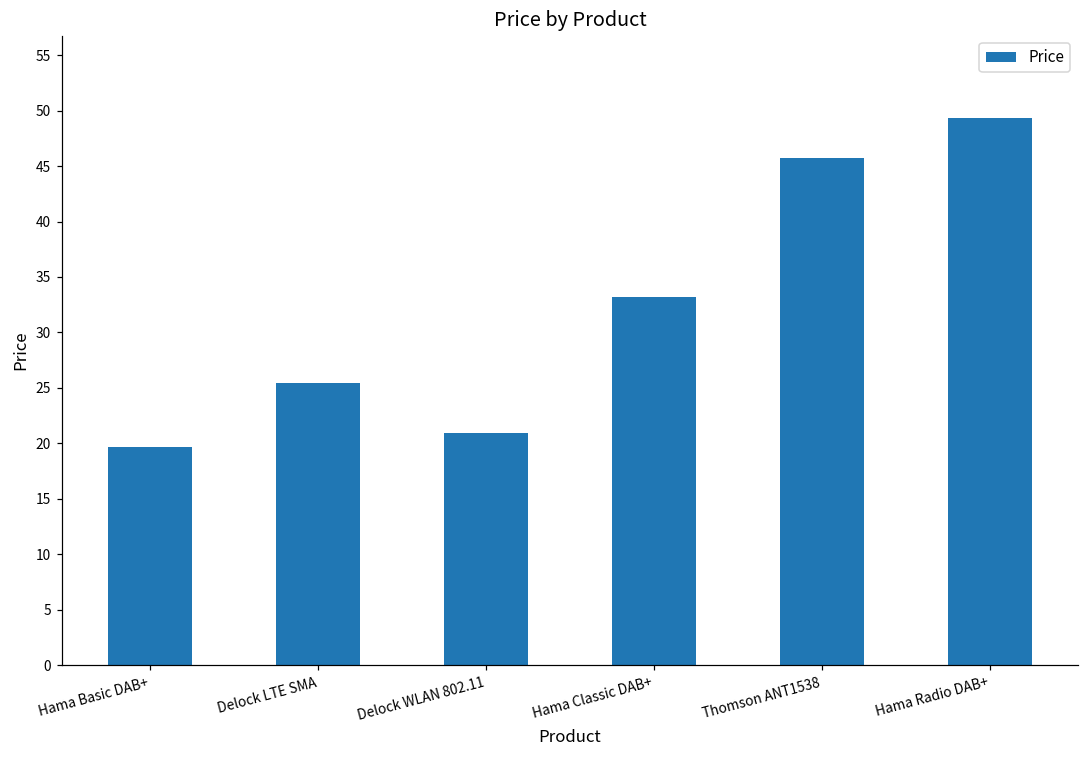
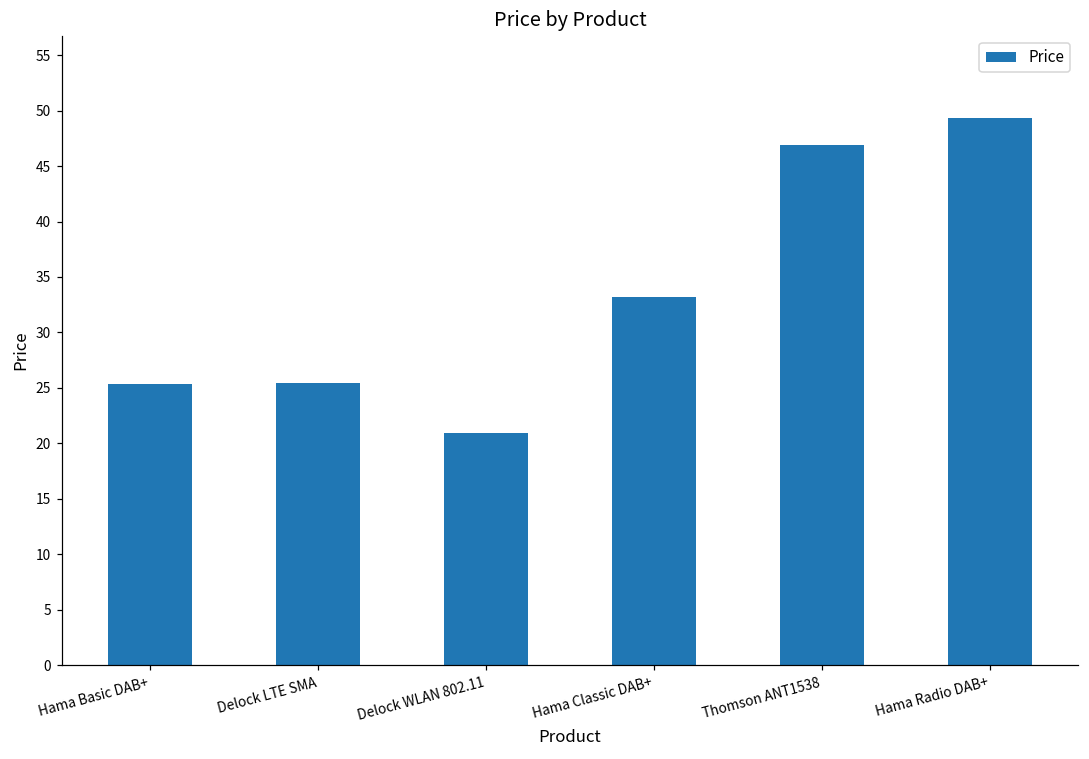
Hama Basic DAB+: 19.7 -> 25.3
Thomson ANT1538: 45.7 -> 46.9
